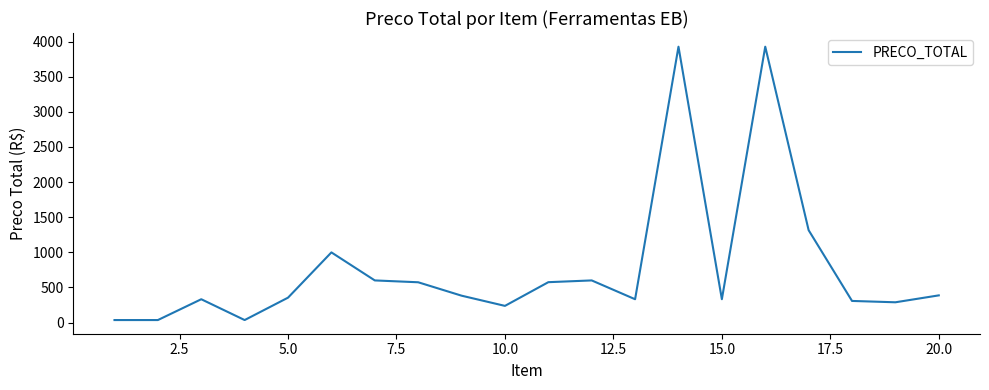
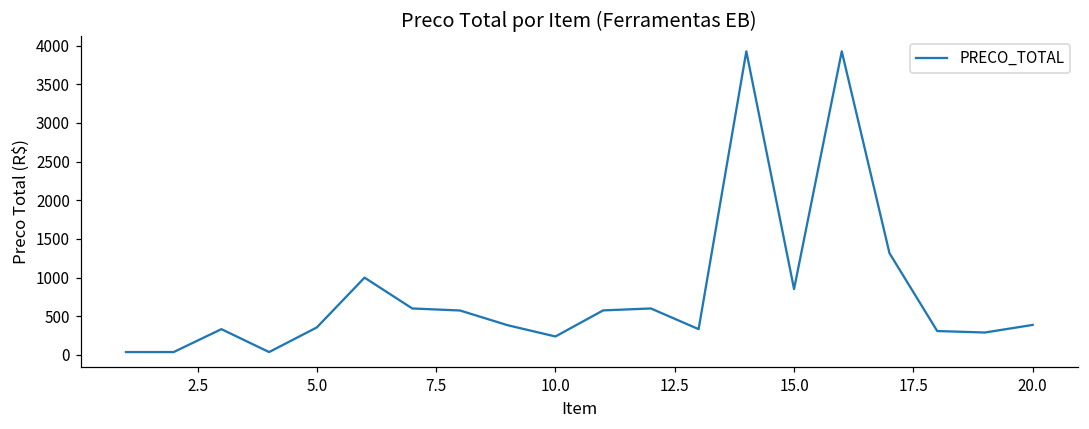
15.0: 300 -> 900
